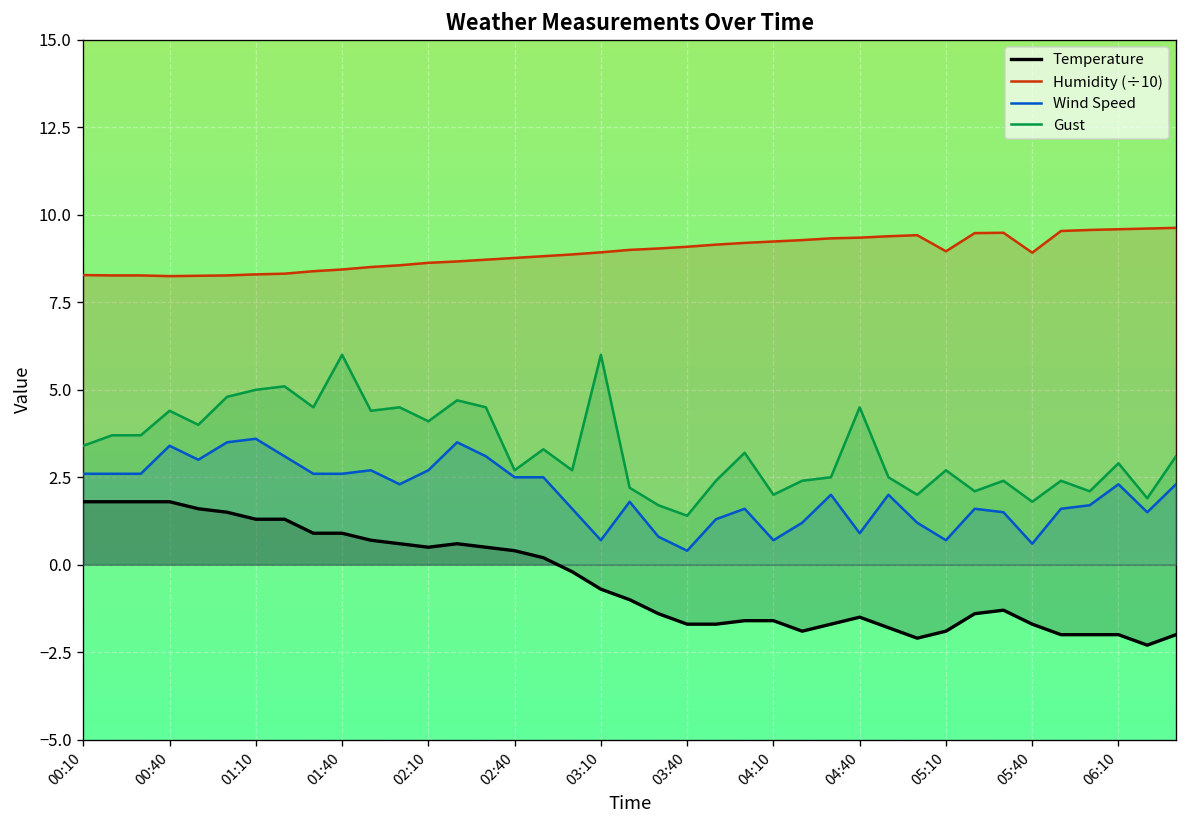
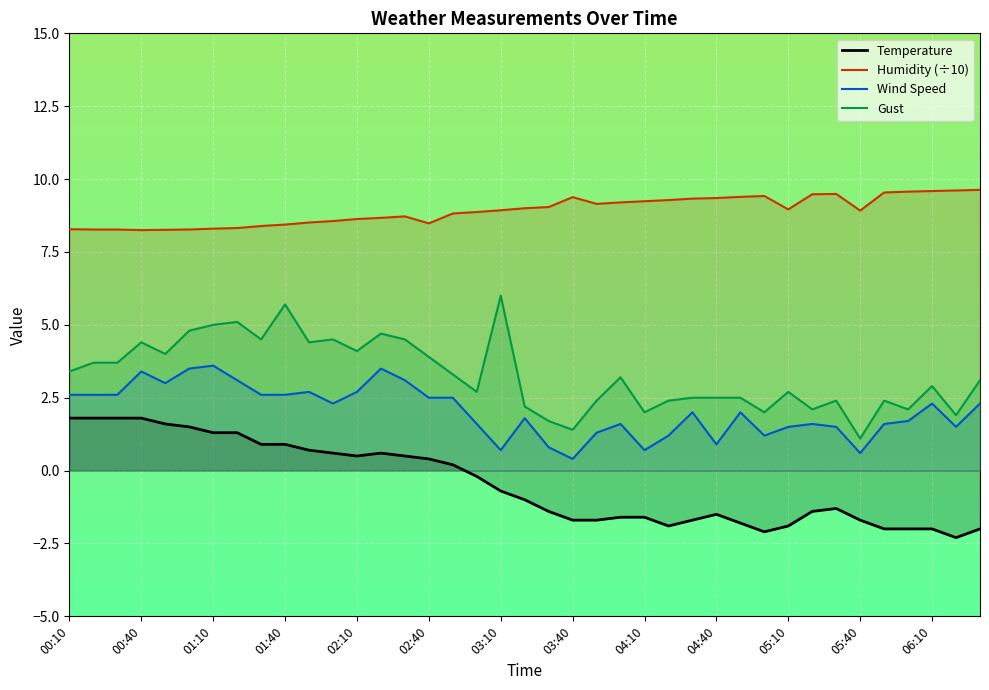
Gust, 01:40: 6.0 -> 5.7
Humidity (÷10), 02:40: 8.8 -> 8.5
Gust, 02:40: 2.7 -> 3.9
Humidity (÷10), 03:40: 9.1 -> 9.4
Gust, 04:40: 4.5 -> 2.5
Wind Speed, 05:10: 0.7 -> 1.5
Gust, 05:40: 1.8 -> 1.1
